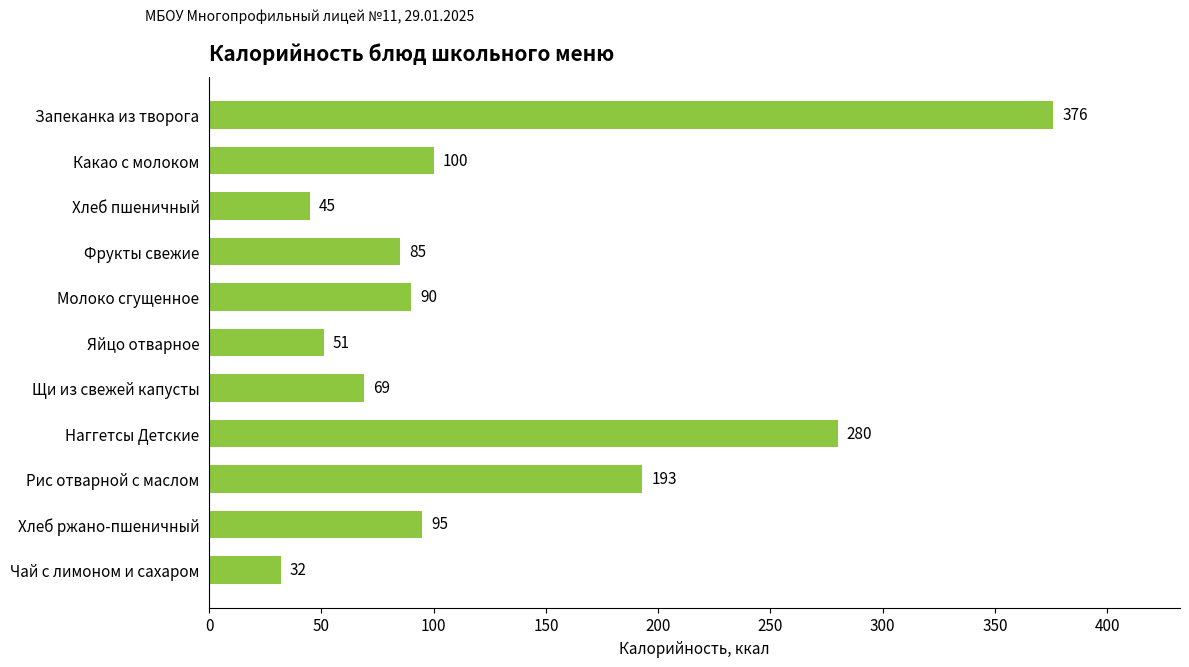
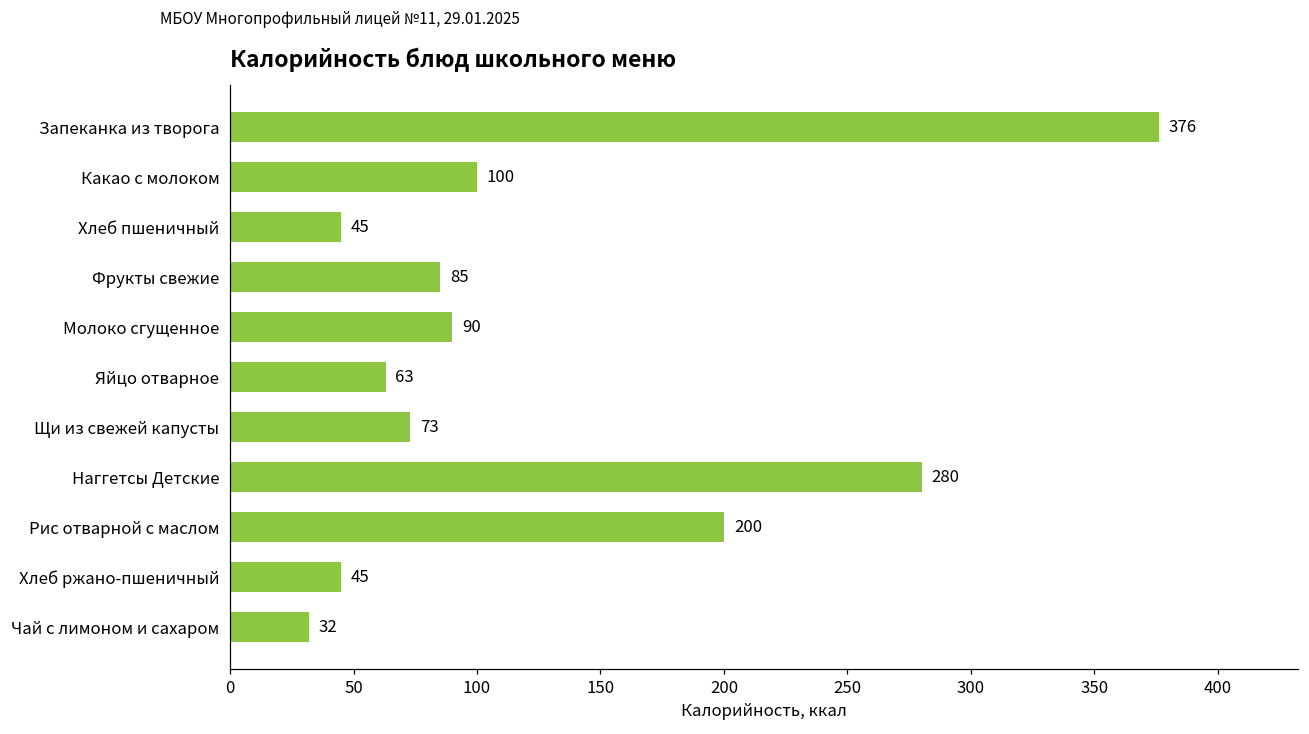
Яйцо отварное: 51 -> 63
Щи из свежей капусты: 69 -> 73
Рис отварной с маслом: 193 -> 200
Хлеб ржано-пшеничный: 95 -> 45
